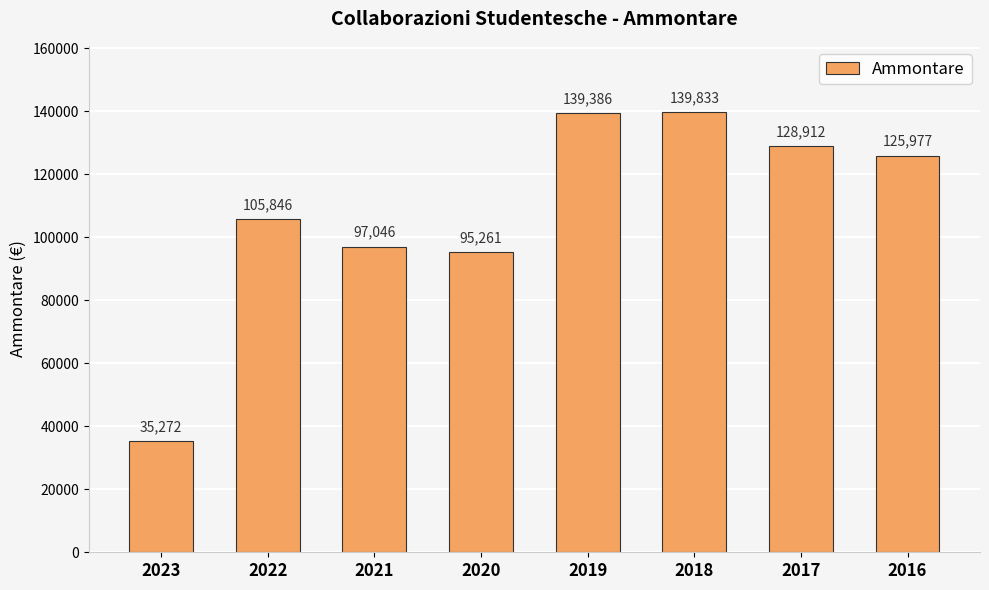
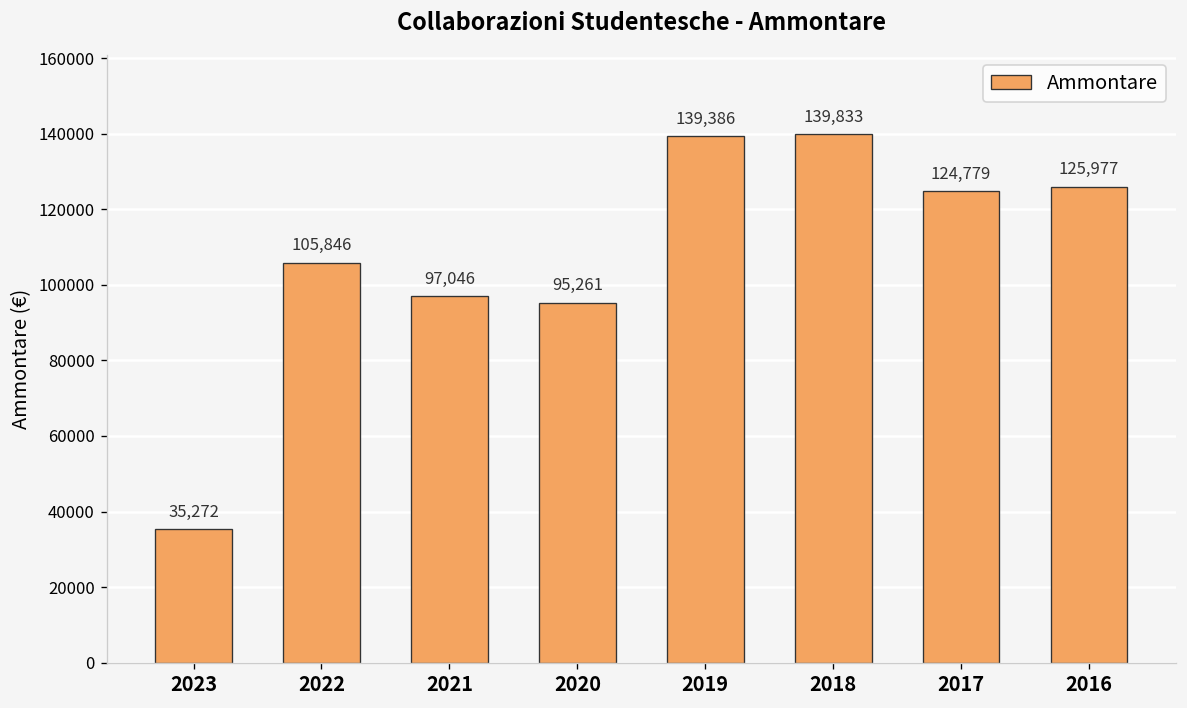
2017: 128,912 -> 124,779
